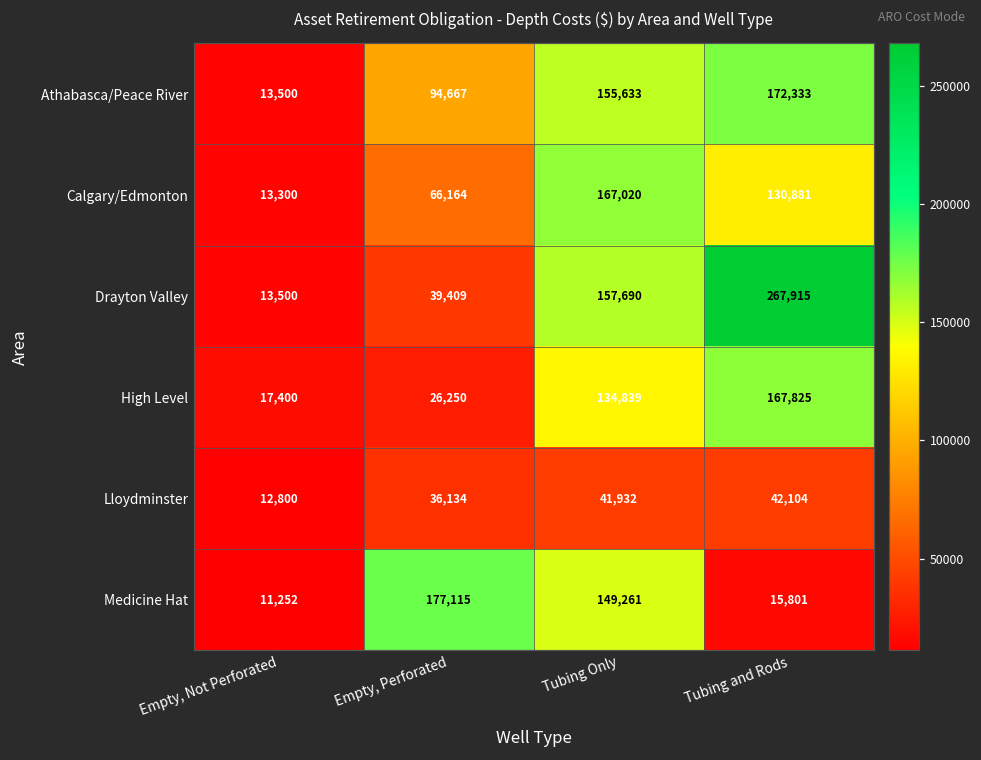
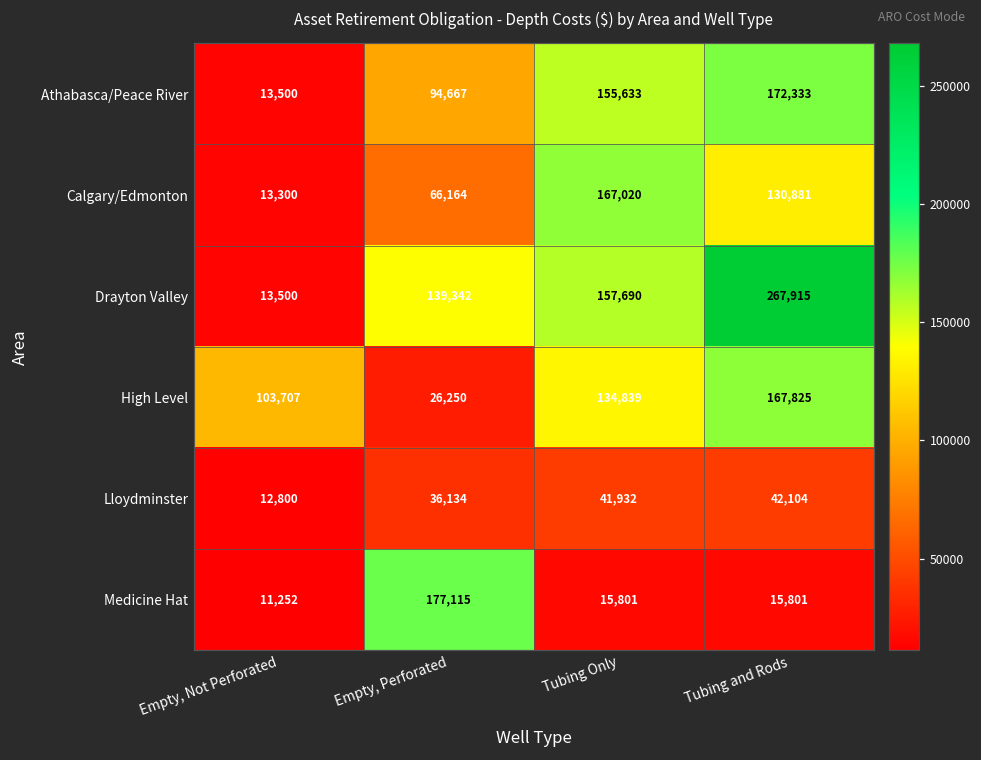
Drayton Valley, Empty, Perforated: 39,409 -> 139,342
High Level, Empty, Not Perforated: 17,400 -> 103,707
Medicine Hat, Tubing Only: 149,261 -> 15,801
